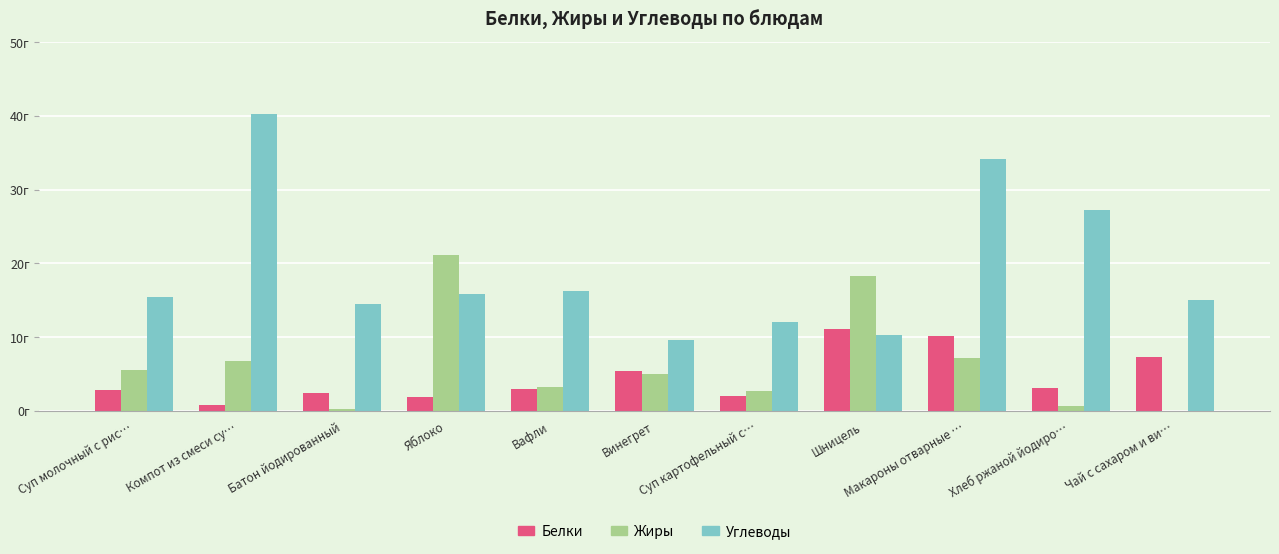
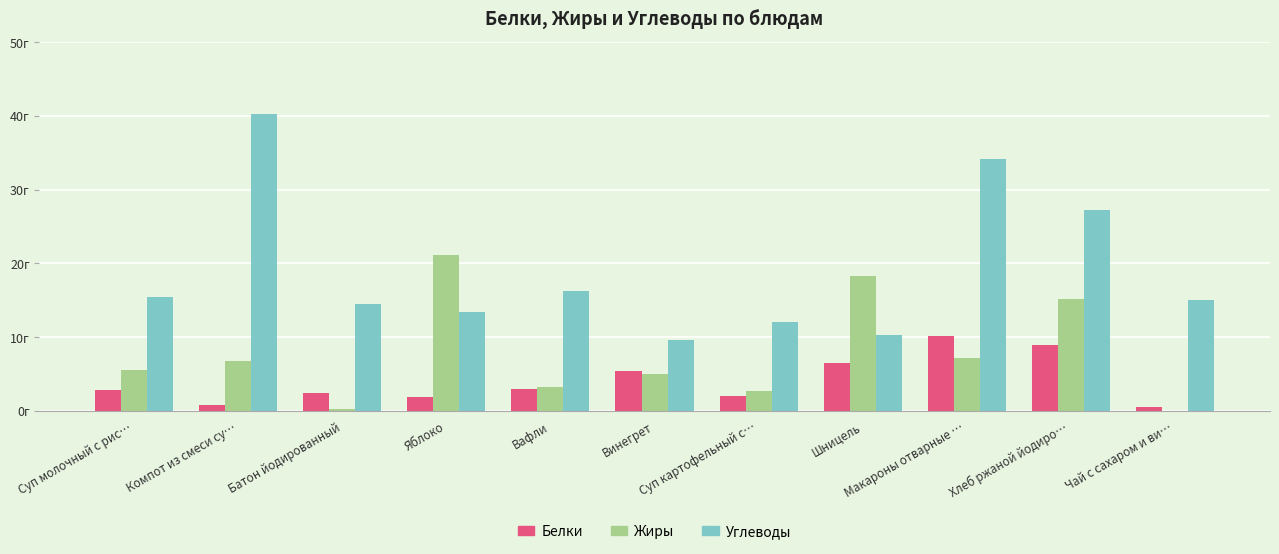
Углеводы, Яблоко: 16г -> 13г
Белки, Шницель: 11г -> 7г
Белки, Хлеб ржаной йодиро…: 3г -> 9г
Жиры, Хлеб ржаной йодиро…: 1г -> 15г
Белки, Чай с сахаром и ви…: 7г -> 1г
